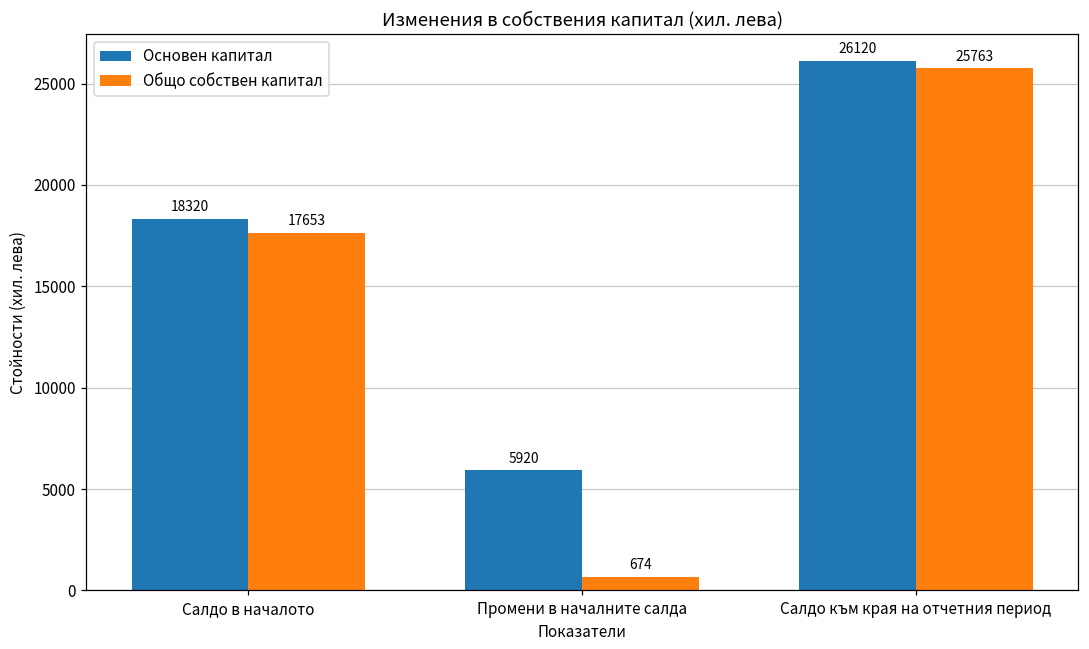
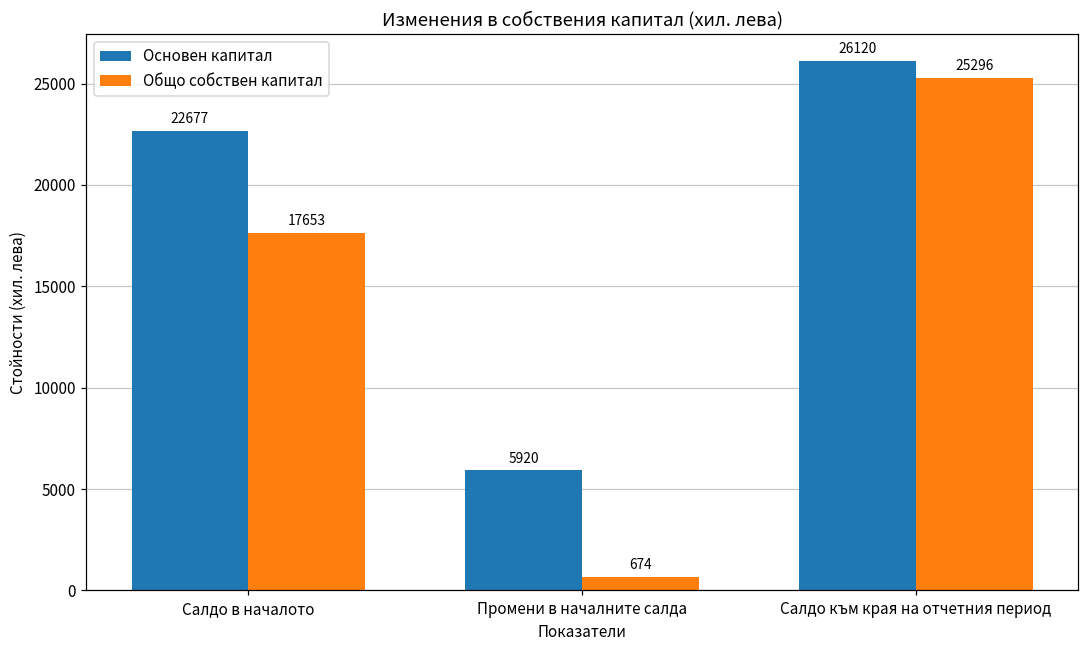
Основен капитал, Салдо в началото: 18320 -> 22677
Общо собствен капитал, Салдо към края на отчетния период: 25763 -> 25296
